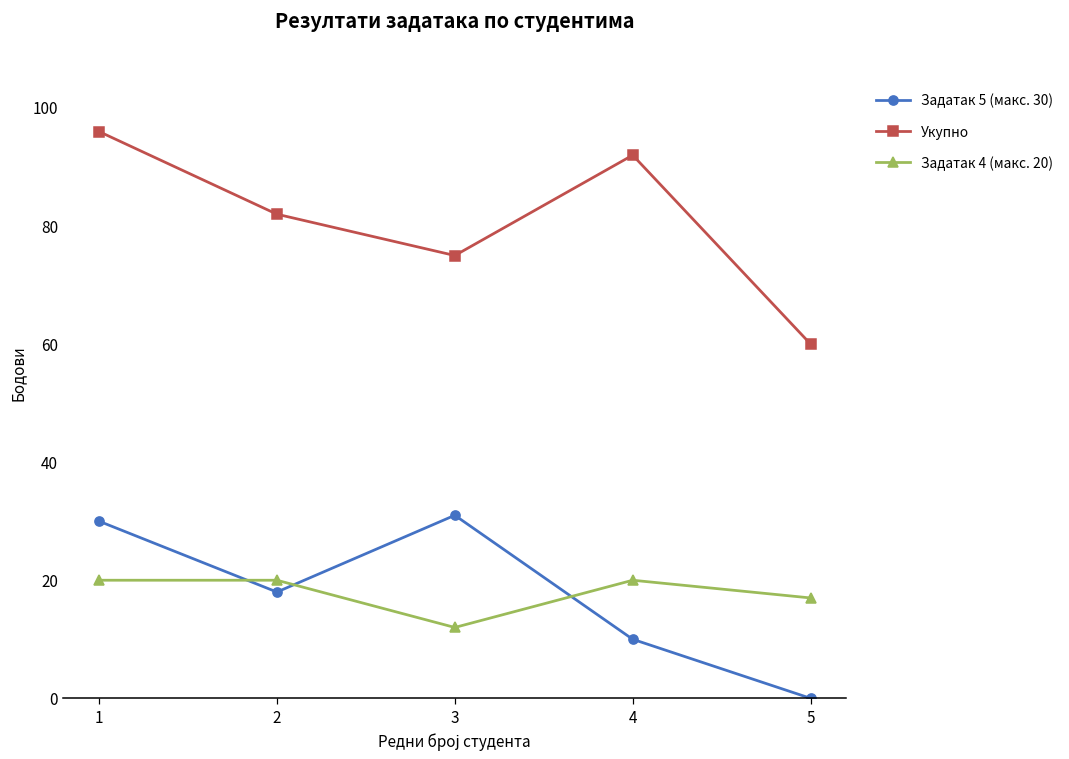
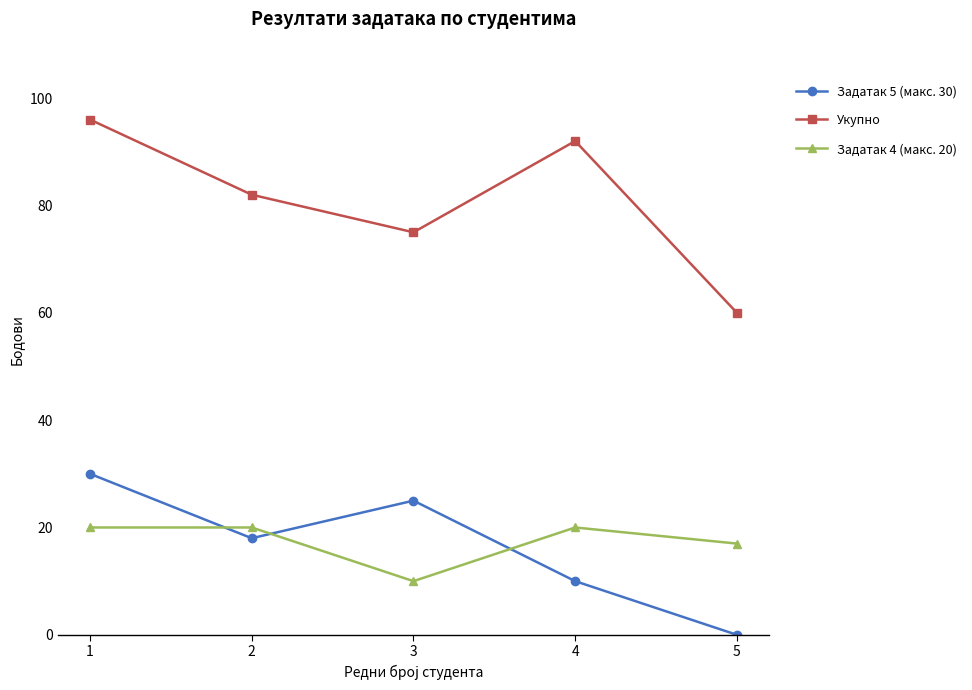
Задатак 5 (макс. 30), 3: 31 -> 25
Задатак 4 (макс. 20), 3: 12 -> 10
